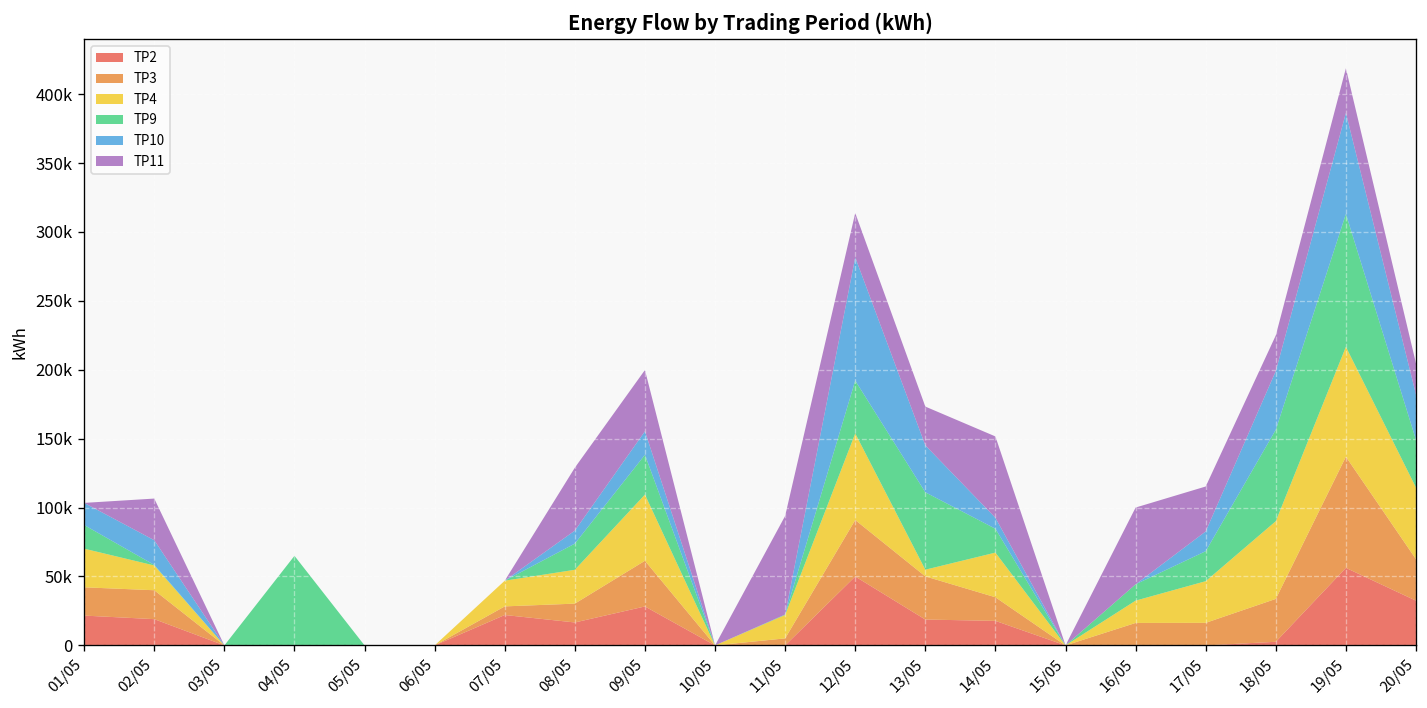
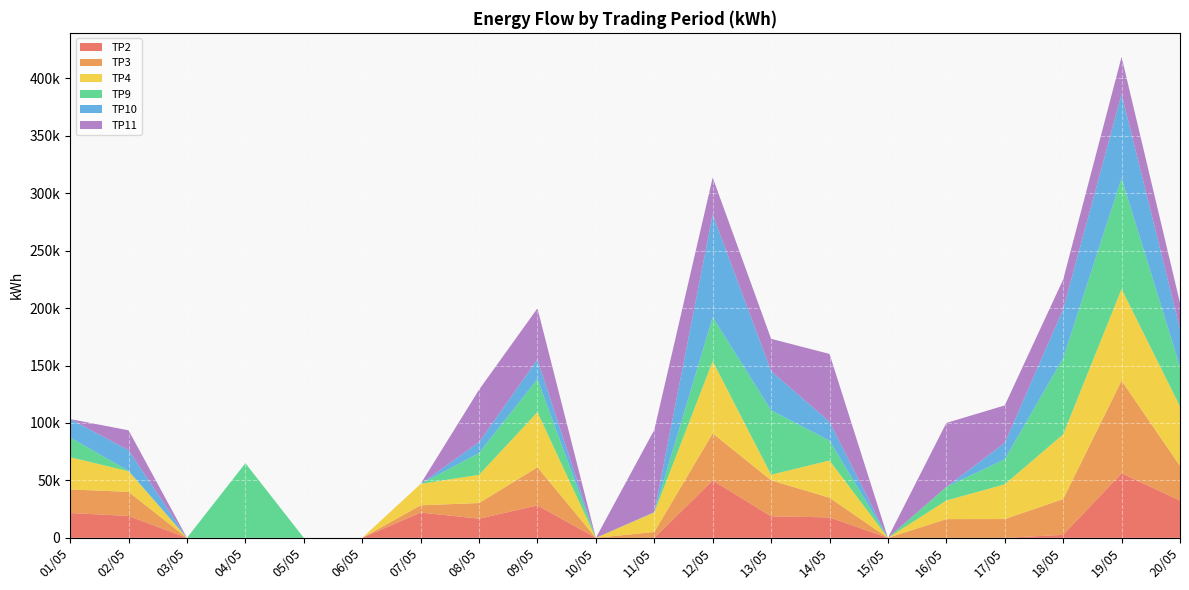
TP11, 02/05: 30000 -> 17000
TP10, 14/05: 8000 -> 16000
